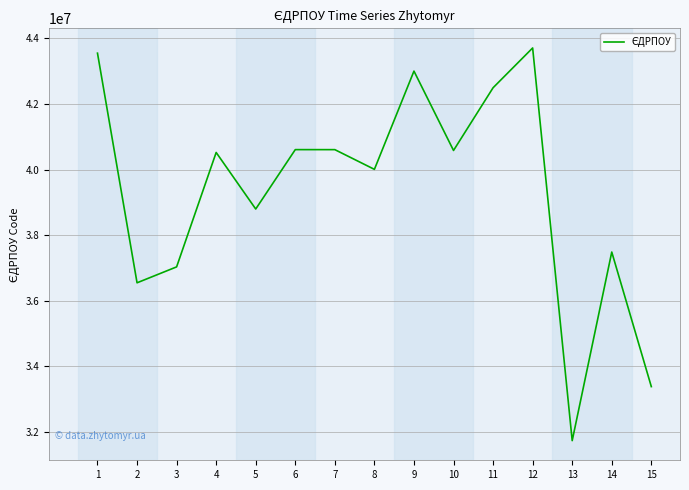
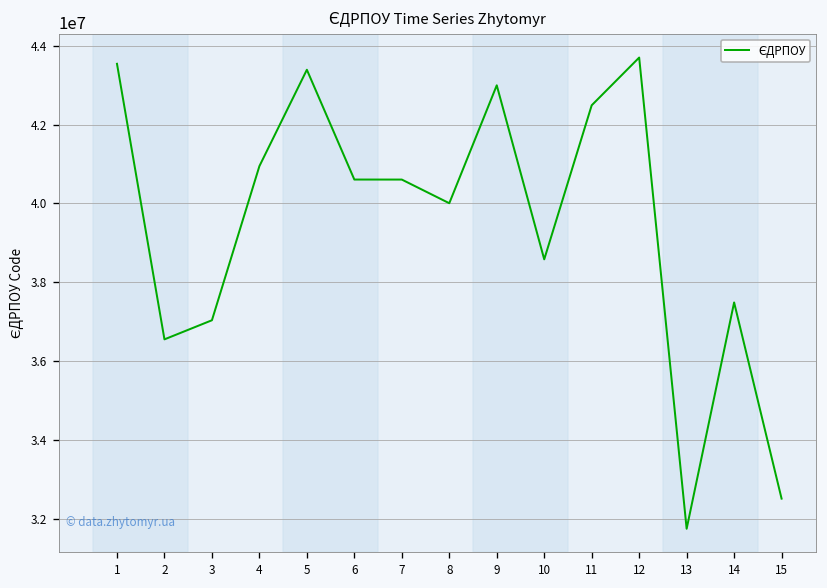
4: 40500000 -> 40900000
5: 38800000 -> 43400000
10: 40600000 -> 38600000
15: 33400000 -> 32500000
